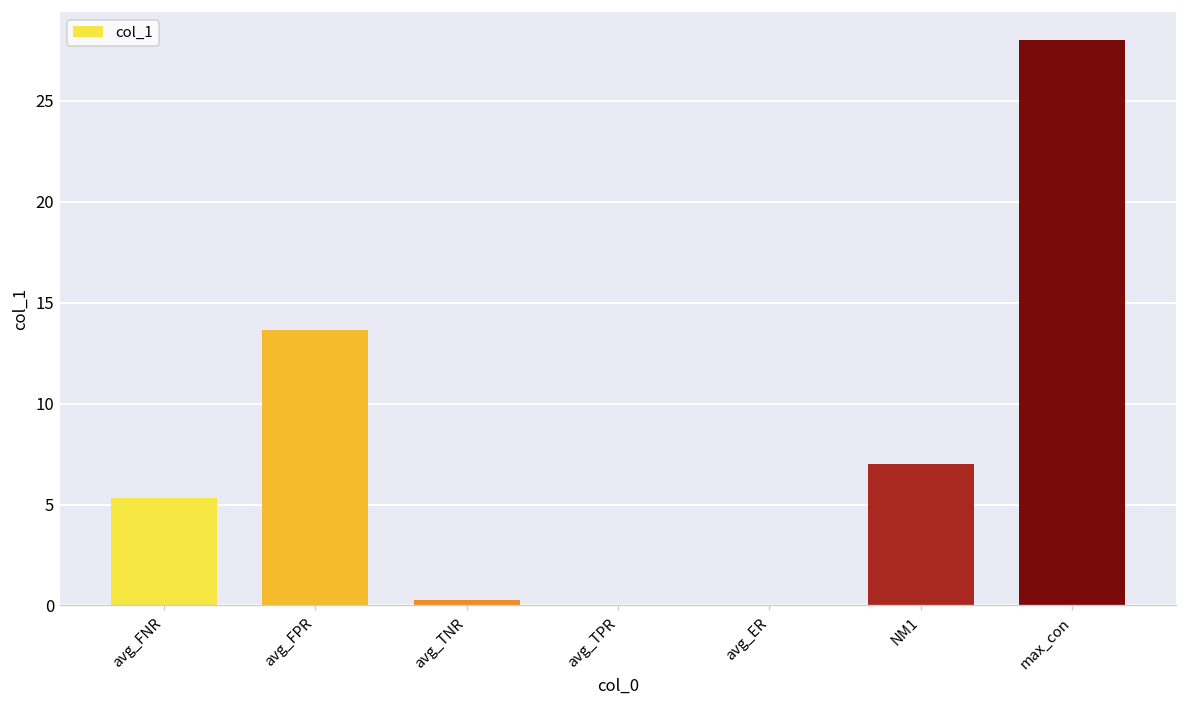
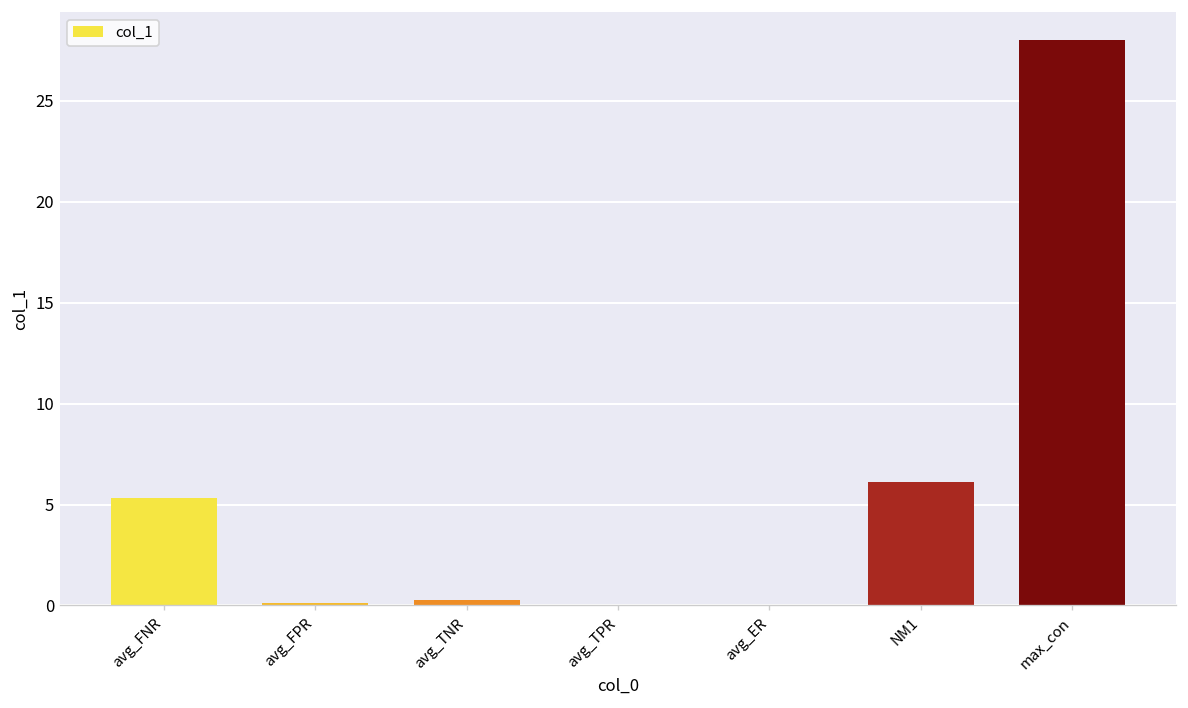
avg_FPR: 13.6 -> 0.1
NM1: 7.0 -> 6.1
